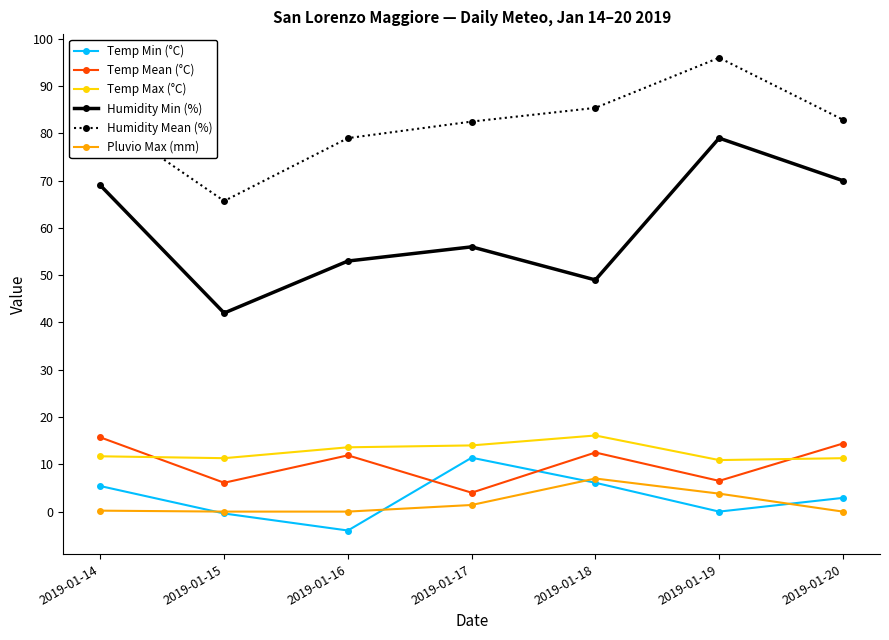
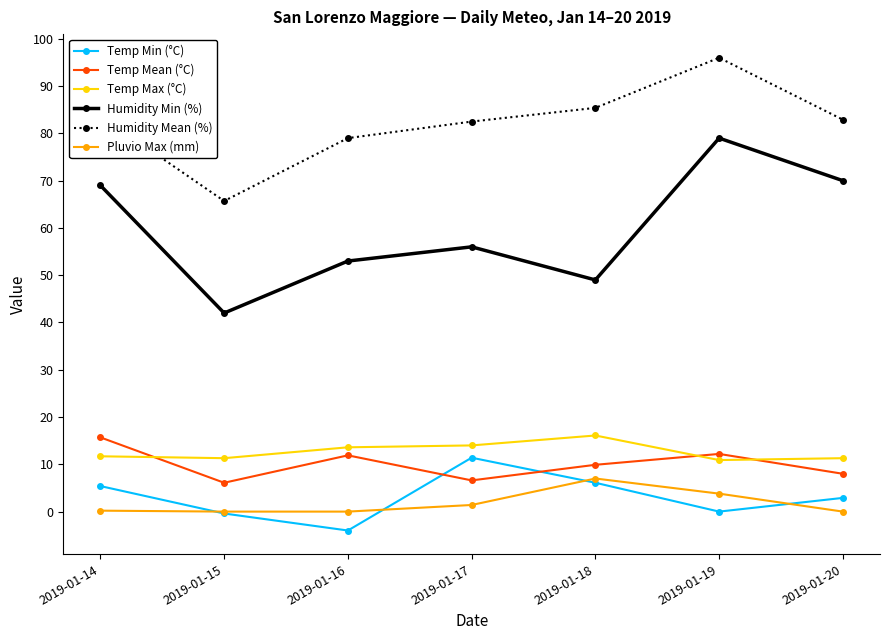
Temp Mean (°C), 2019-01-17: 4 -> 7
Temp Mean (°C), 2019-01-18: 13 -> 10
Temp Mean (°C), 2019-01-19: 7 -> 12
Temp Mean (°C), 2019-01-20: 14 -> 8
